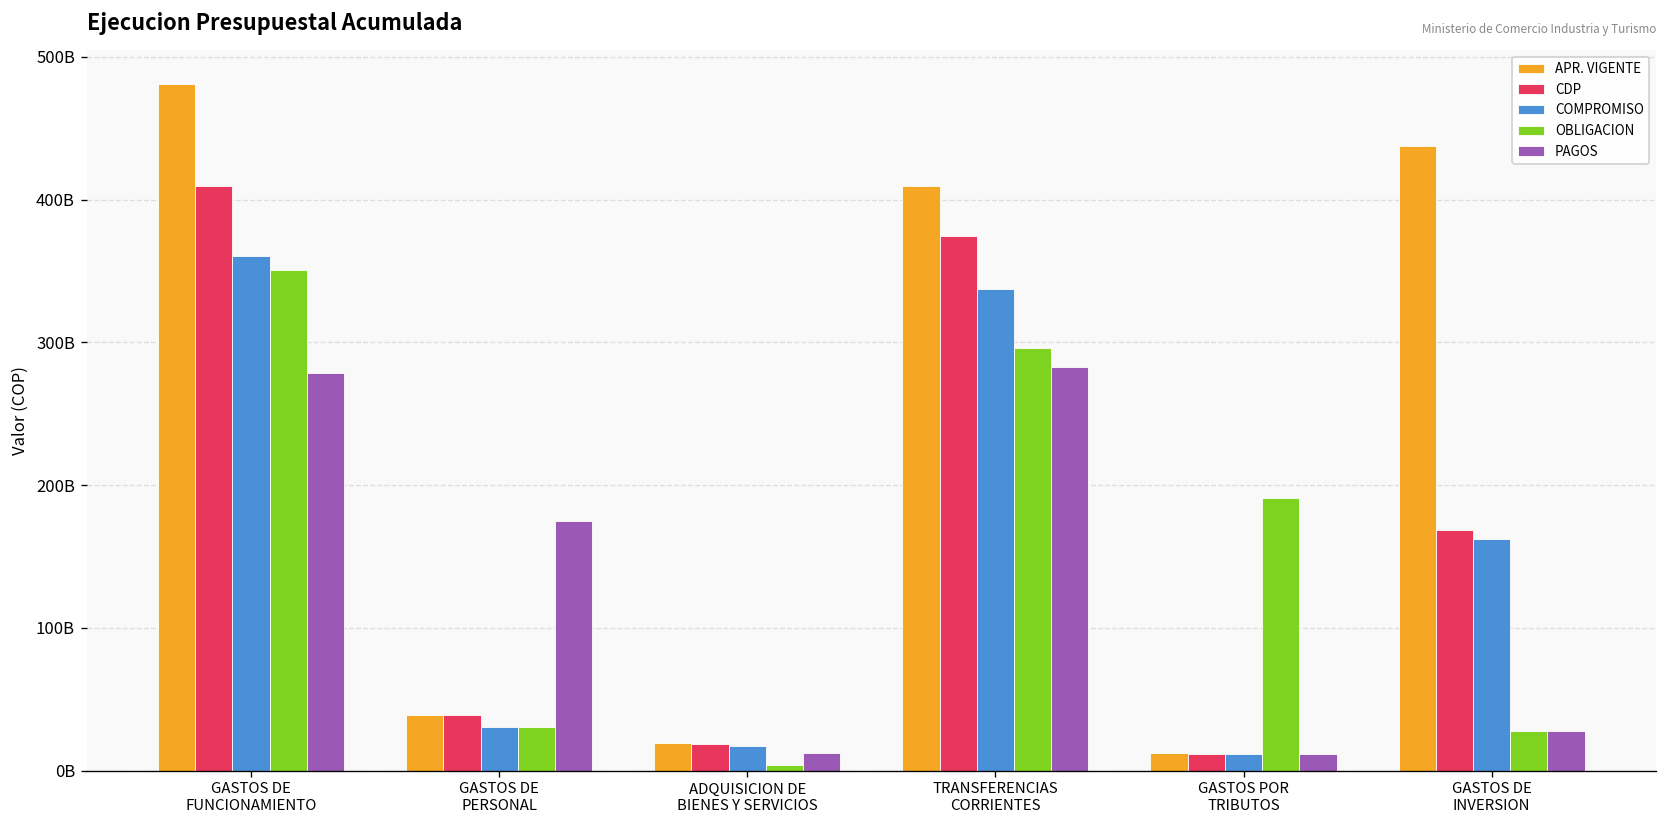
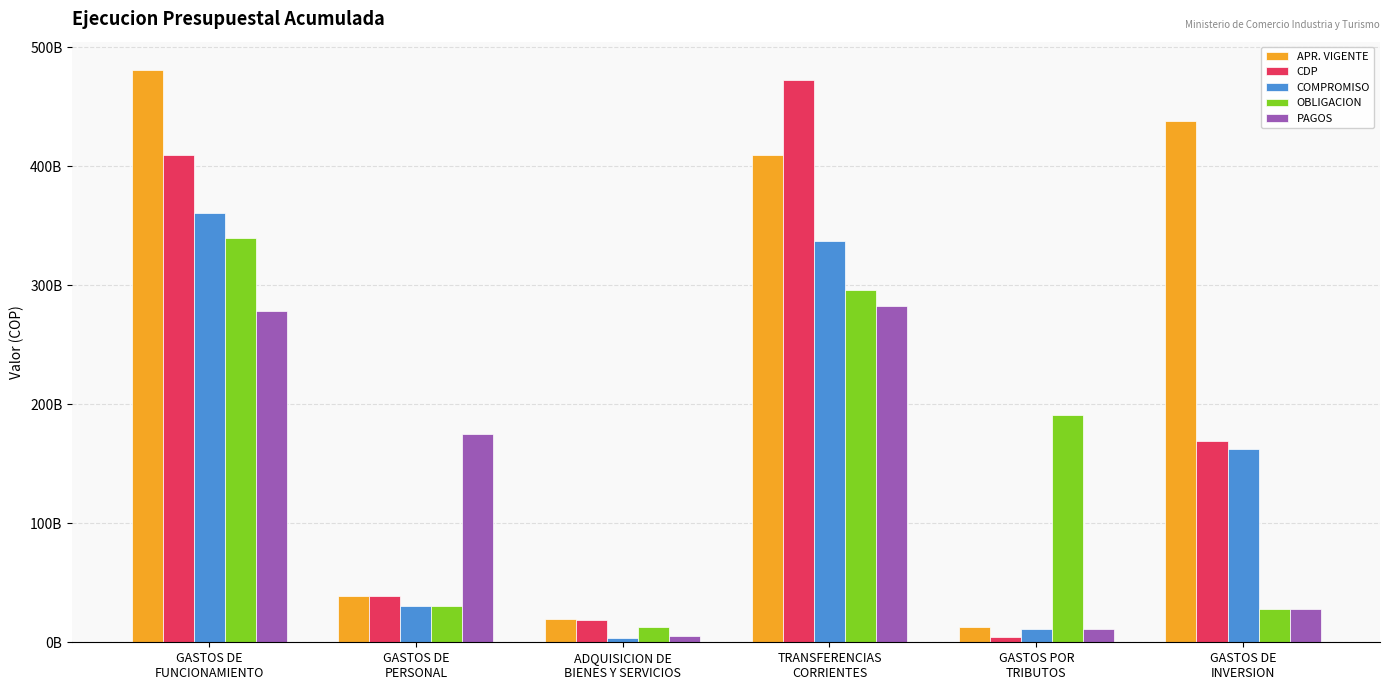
OBLIGACION, GASTOS DE FUNCIONAMIENTO: 351000000000 -> 340000000000
COMPROMISO, ADQUISICION DE BIENES Y SERVICIOS: 17000000000 -> 4000000000
OBLIGACION, ADQUISICION DE BIENES Y SERVICIOS: 4000000000 -> 13000000000
PAGOS, ADQUISICION DE BIENES Y SERVICIOS: 13000000000 -> 5000000000
CDP, TRANSFERENCIAS CORRIENTES: 375000000000 -> 473000000000
CDP, GASTOS POR TRIBUTOS: 12000000000 -> 4000000000
